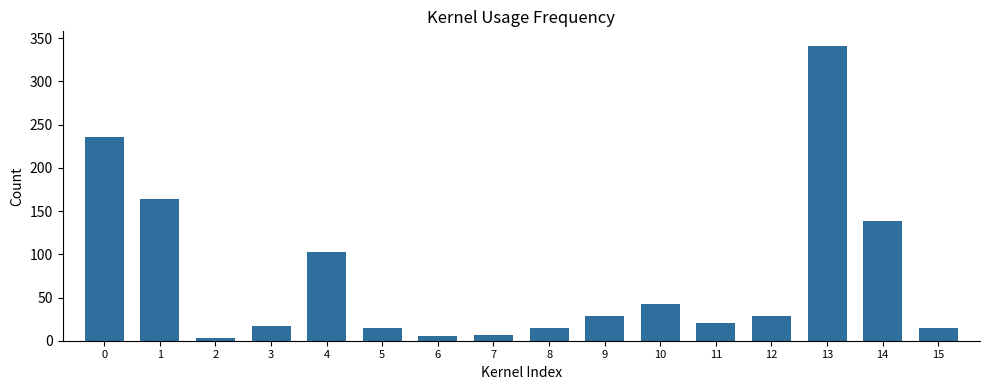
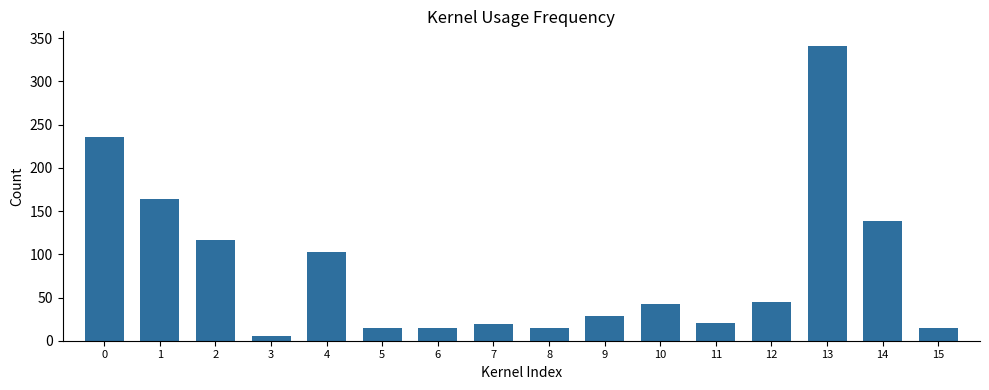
2: 0 -> 120
3: 20 -> 10
6: 10 -> 20
7: 10 -> 20
12: 30 -> 50
